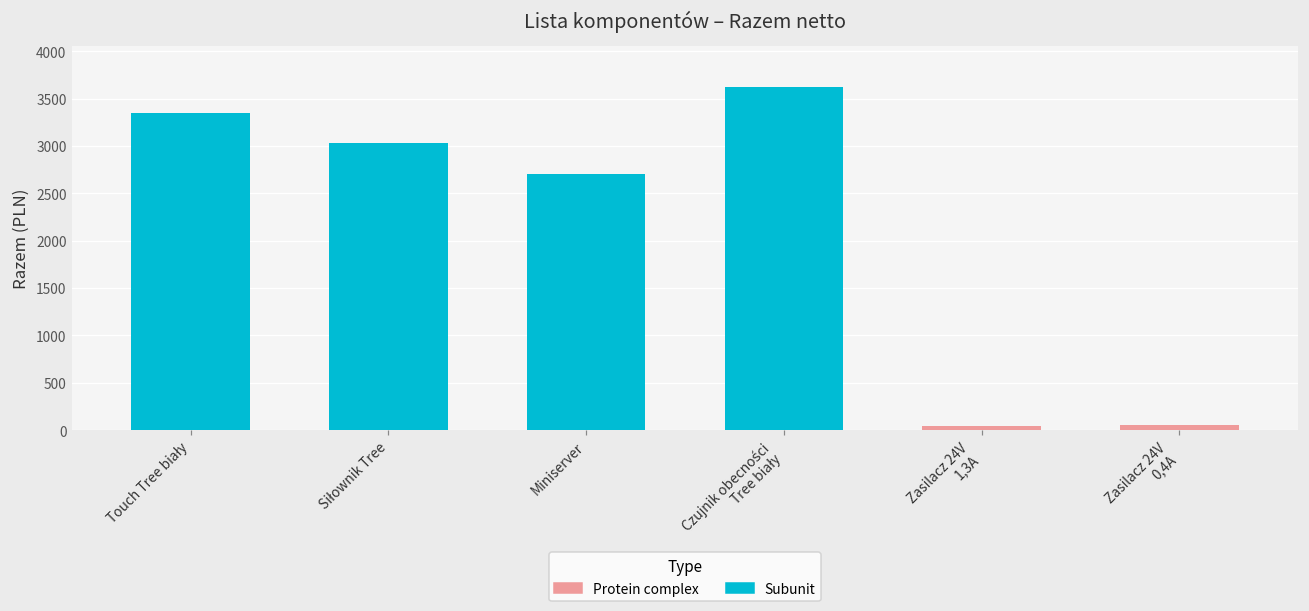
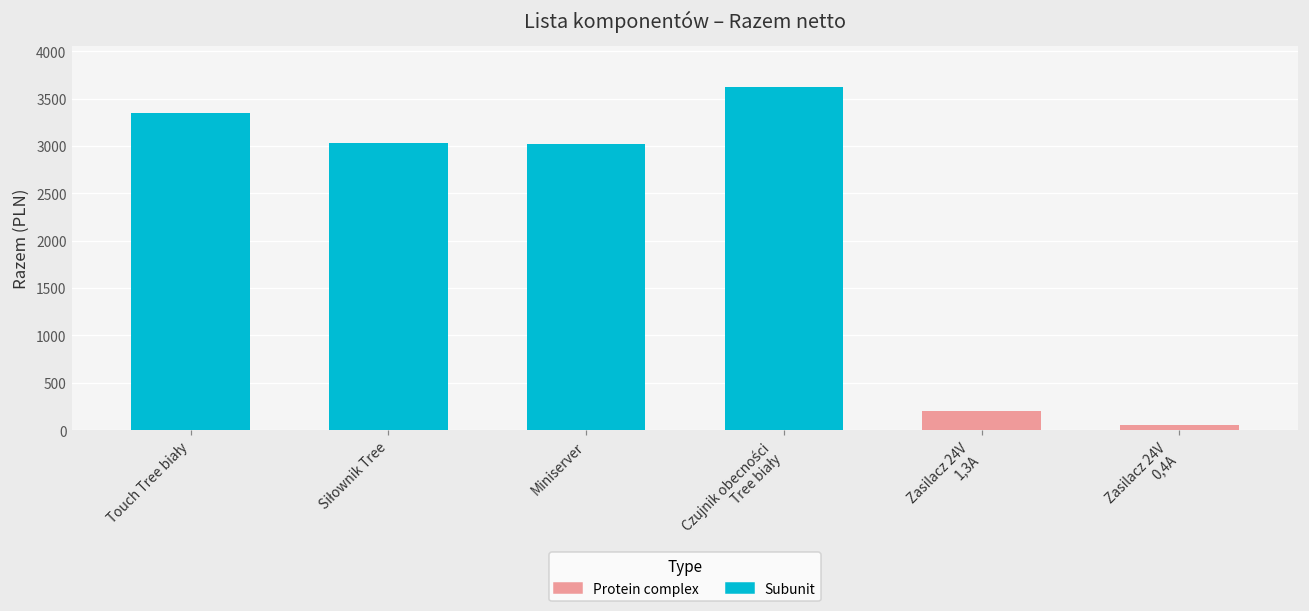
Miniserver: 2700 -> 3000
Zasilacz 24V 1,3A: 0 -> 200
